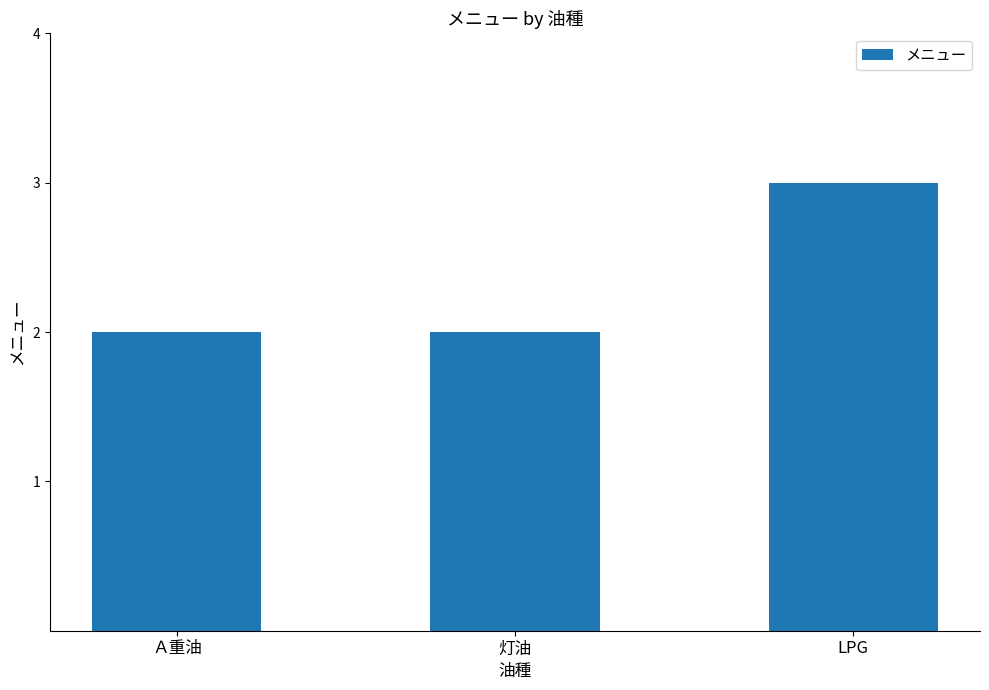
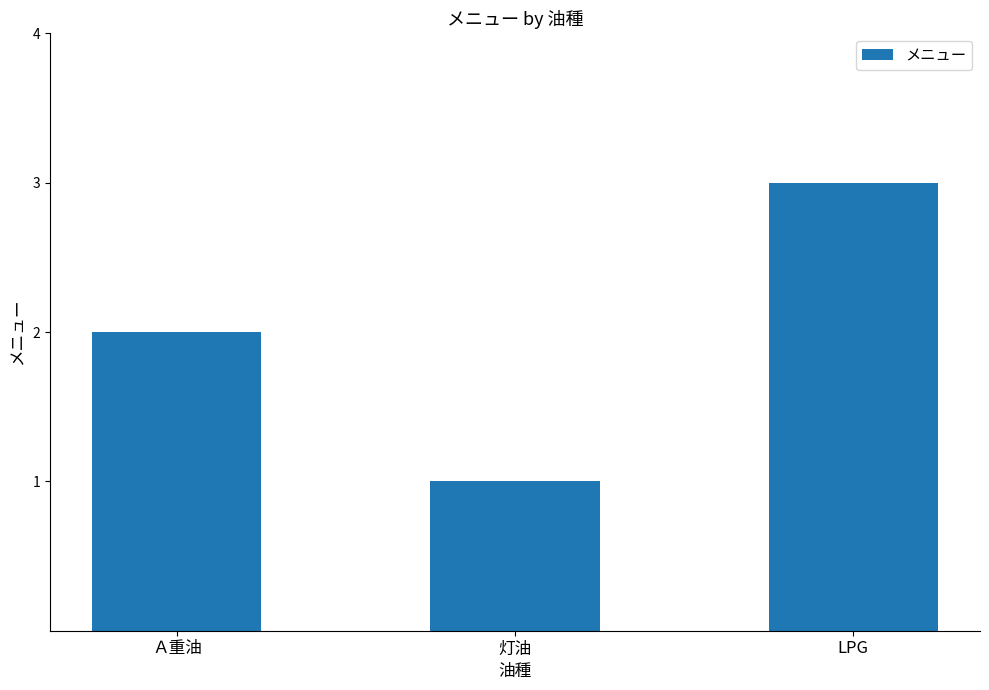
灯油: 2 -> 1
